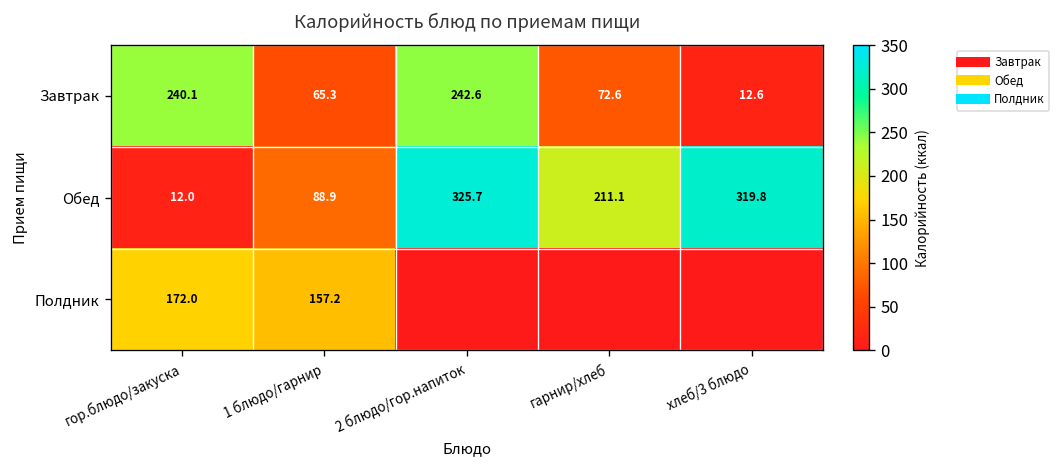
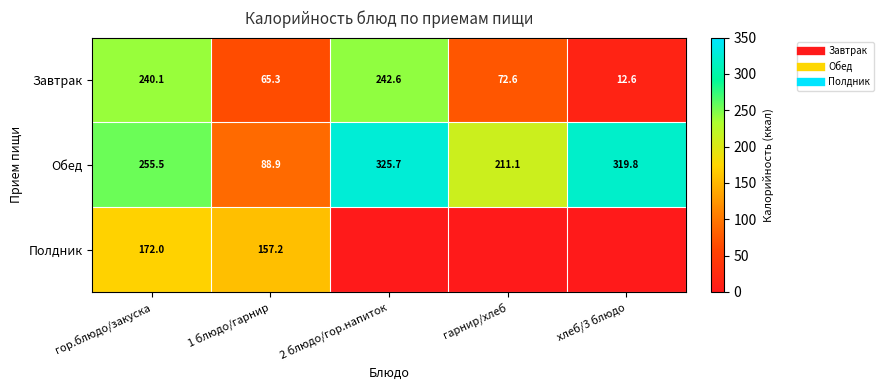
Обед, гор.блюдо/закуска: 12.0 -> 255.5
